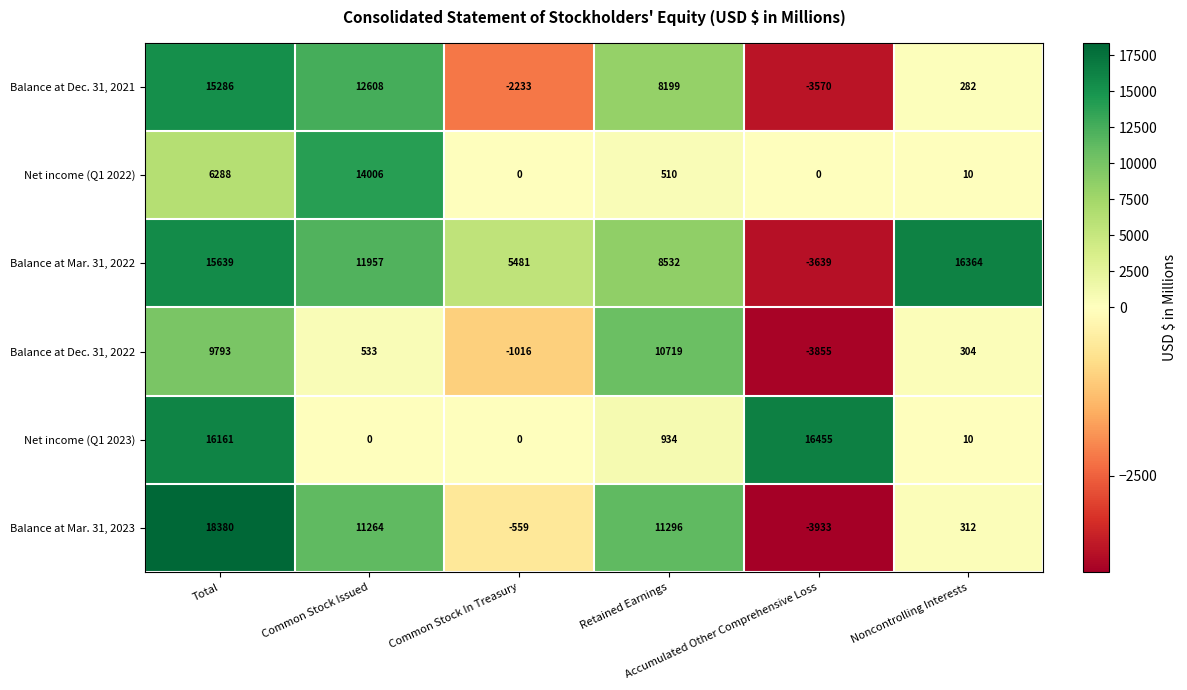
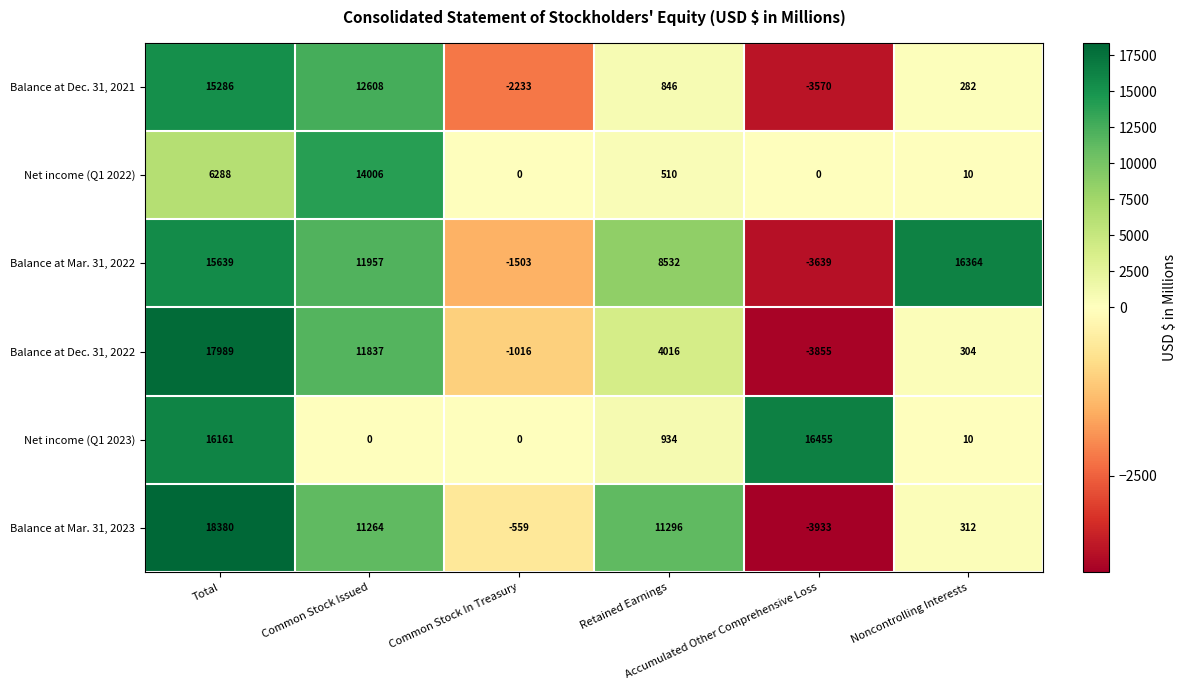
Balance at Dec. 31, 2021, Retained Earnings: 8199 -> 846
Balance at Mar. 31, 2022, Common Stock In Treasury: 5481 -> -1503
Balance at Dec. 31, 2022, Total: 9793 -> 17989
Balance at Dec. 31, 2022, Common Stock Issued: 533 -> 11837
Balance at Dec. 31, 2022, Retained Earnings: 10719 -> 4016
